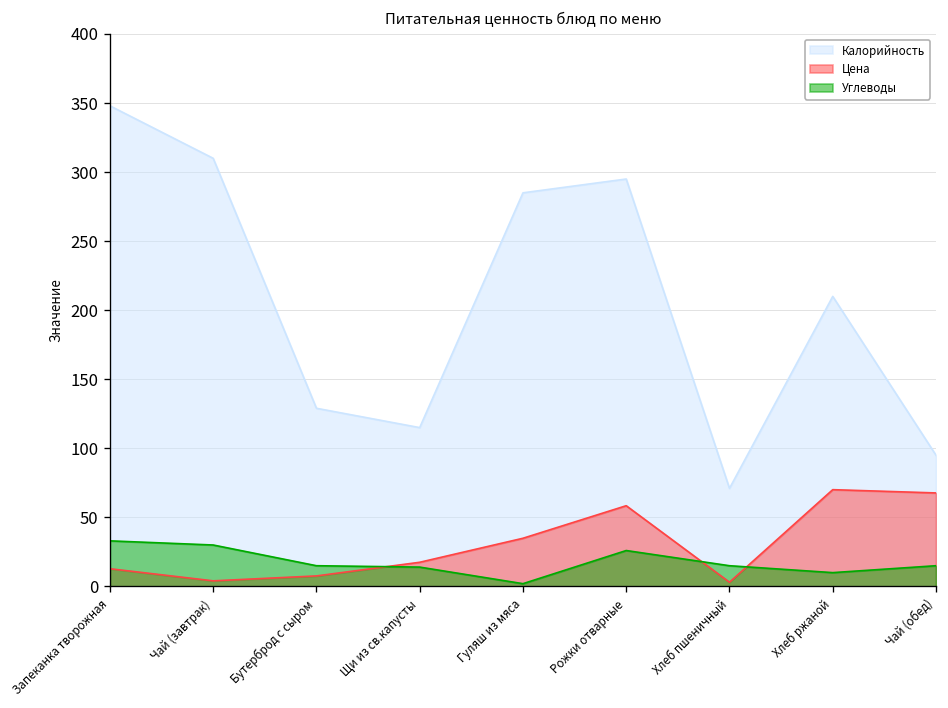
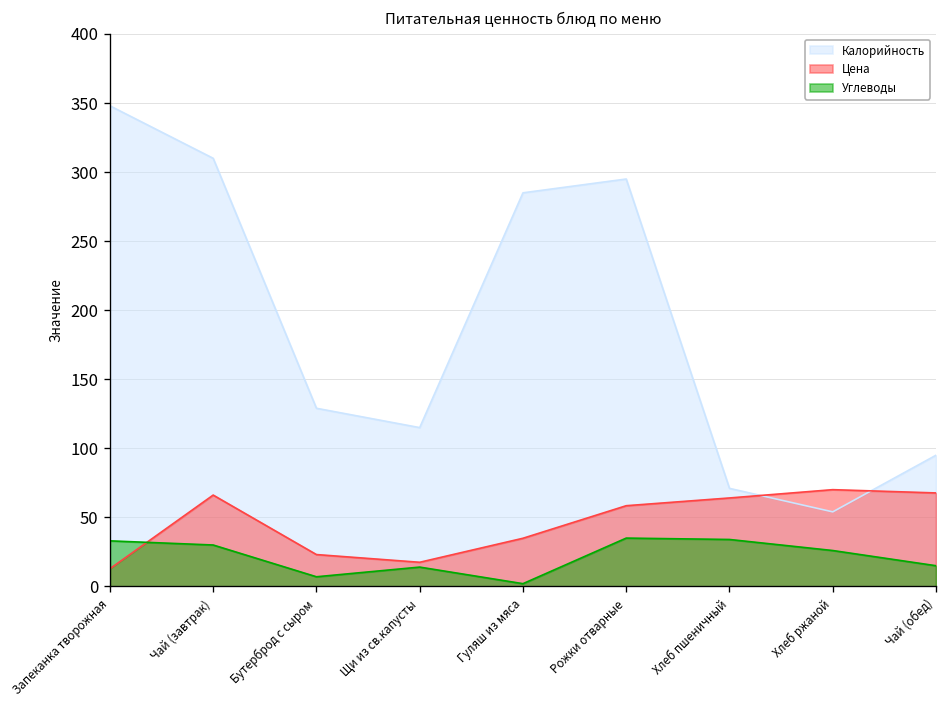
Цена, Чай (завтрак): 4 -> 66
Цена, Бутерброд с сыром: 8 -> 23
Углеводы, Бутерброд с сыром: 15 -> 7
Углеводы, Рожки отварные: 26 -> 35
Цена, Хлеб пшеничный: 3 -> 64
Углеводы, Хлеб пшеничный: 15 -> 34
Калорийность, Хлеб ржаной: 210 -> 54
Углеводы, Хлеб ржаной: 10 -> 26
